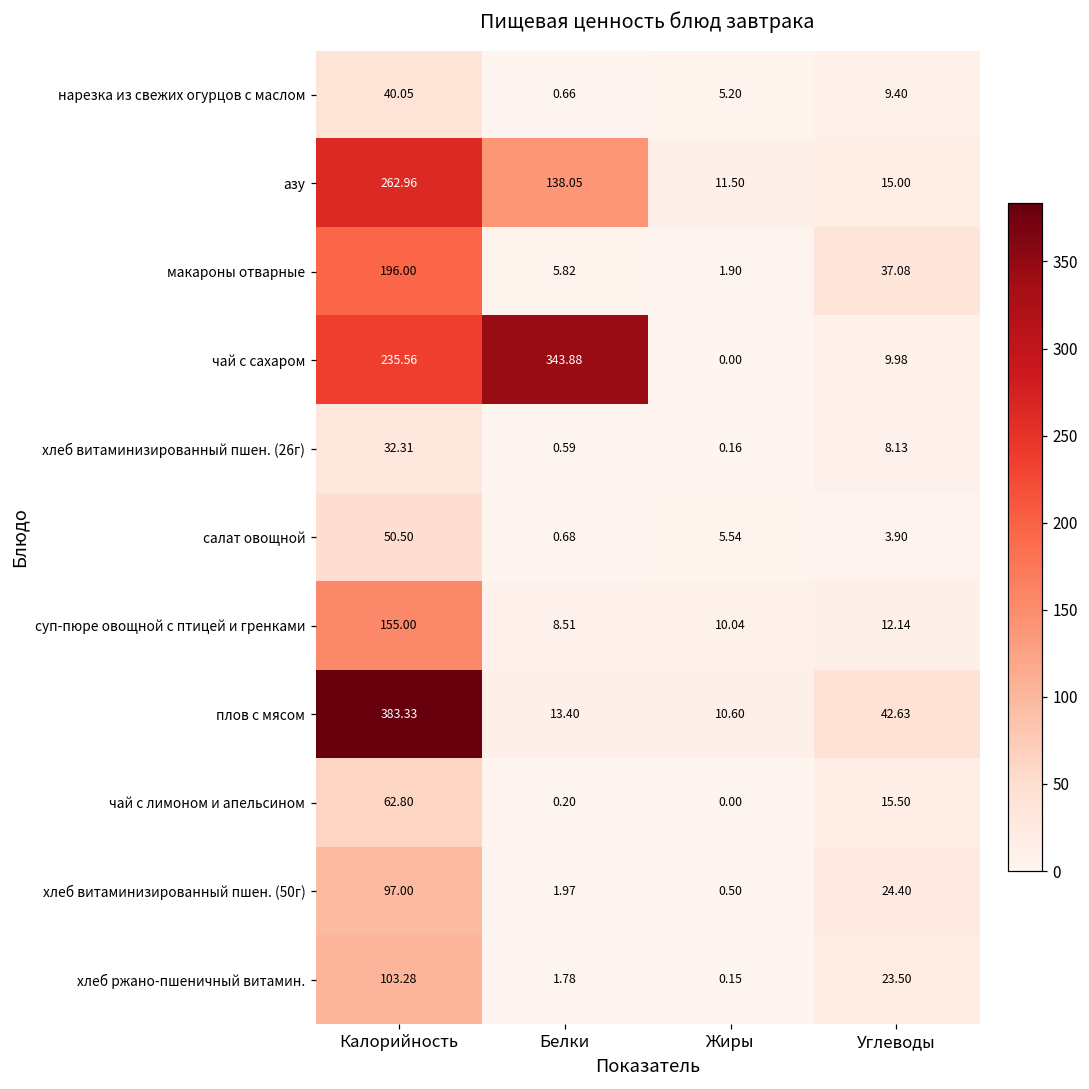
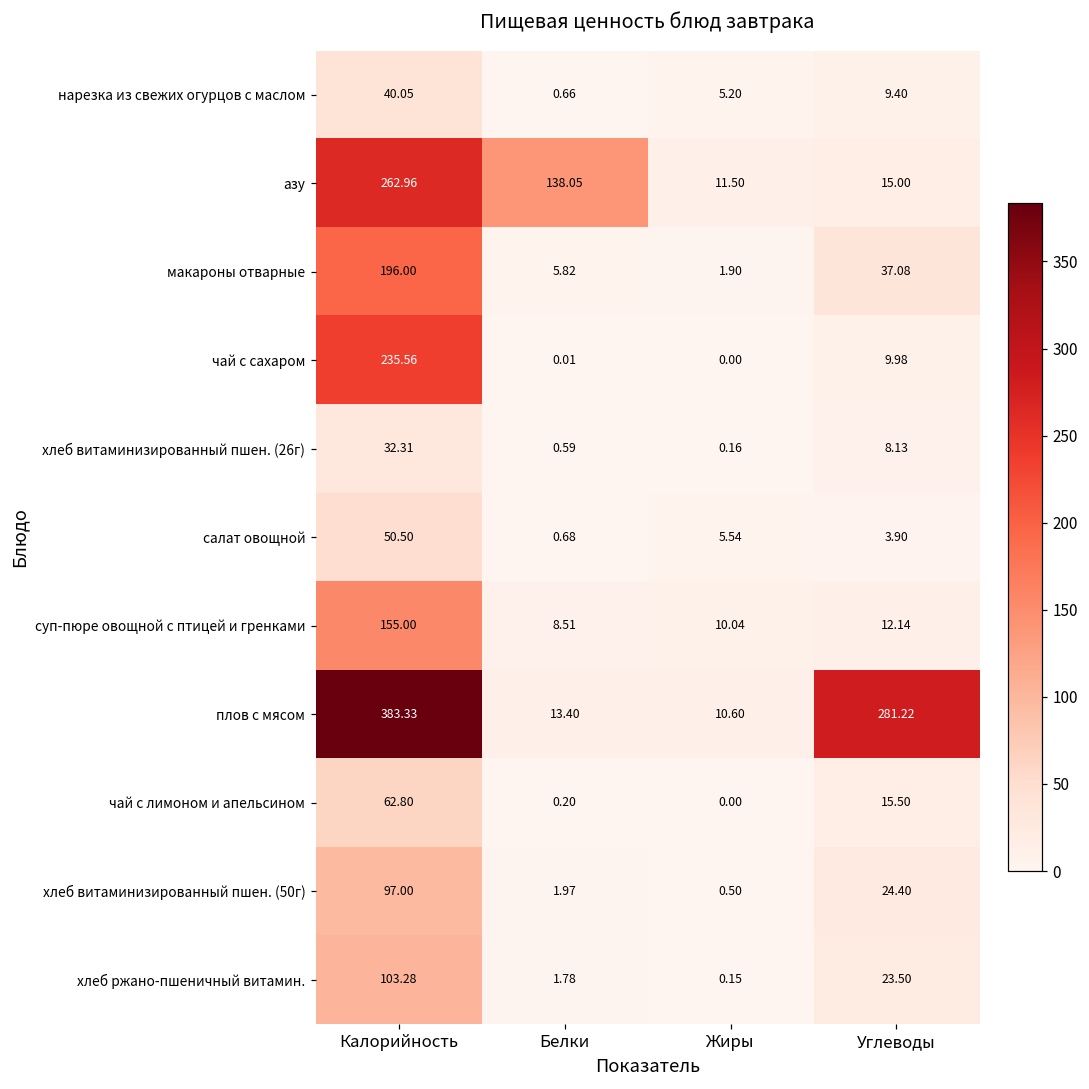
чай с сахаром, Белки: 343.88 -> 0.01
плов с мясом, Углеводы: 42.63 -> 281.22
